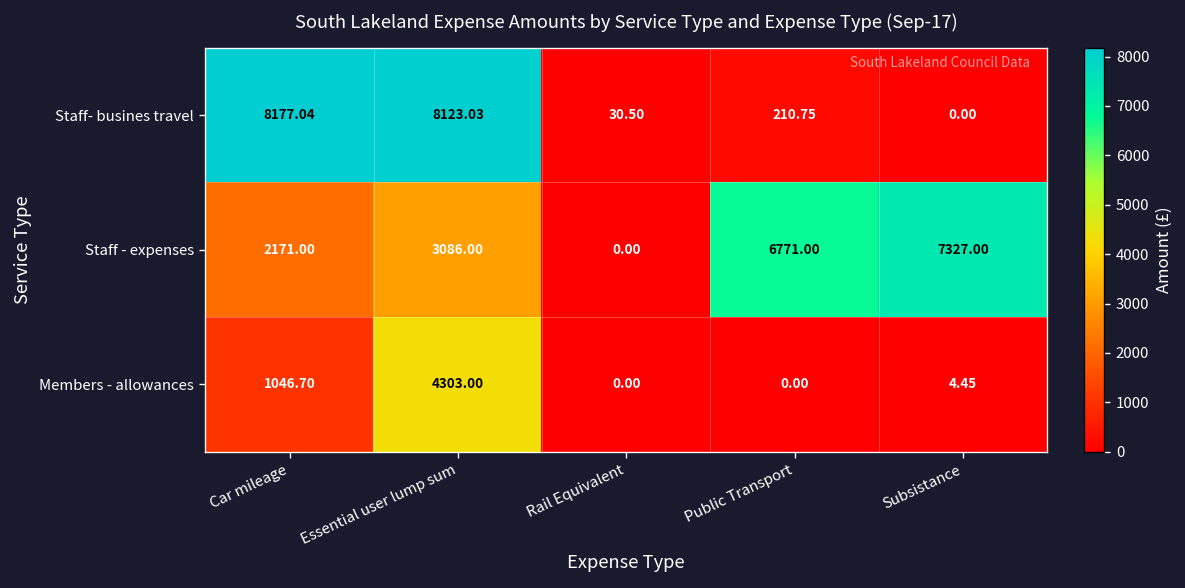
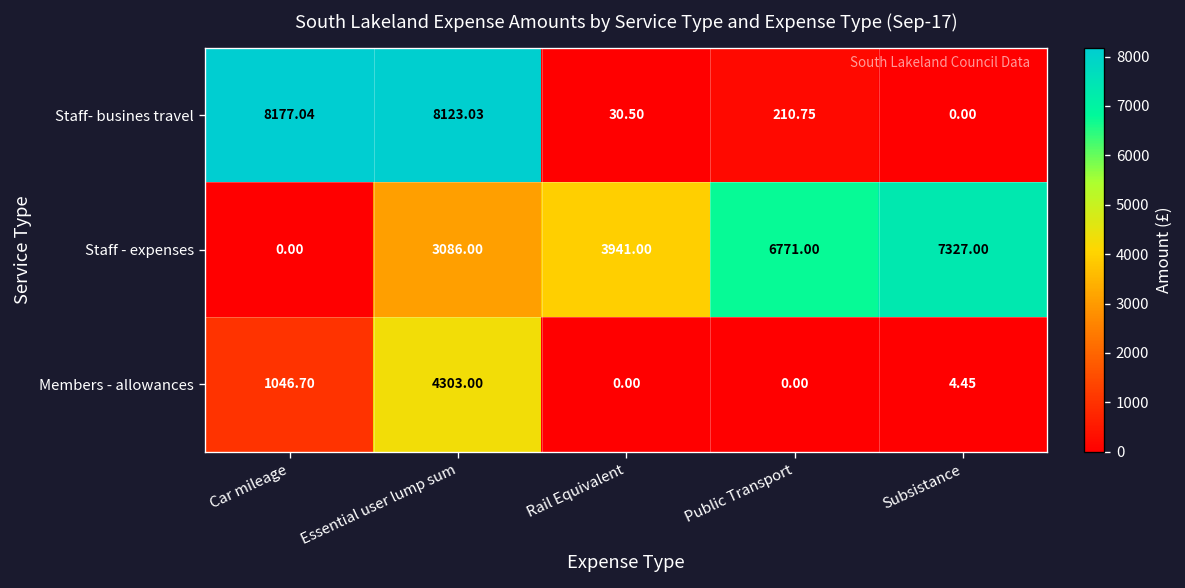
Staff - expenses, Car mileage: 2171.00 -> 0.00
Staff - expenses, Rail Equivalent: 0.00 -> 3941.00
